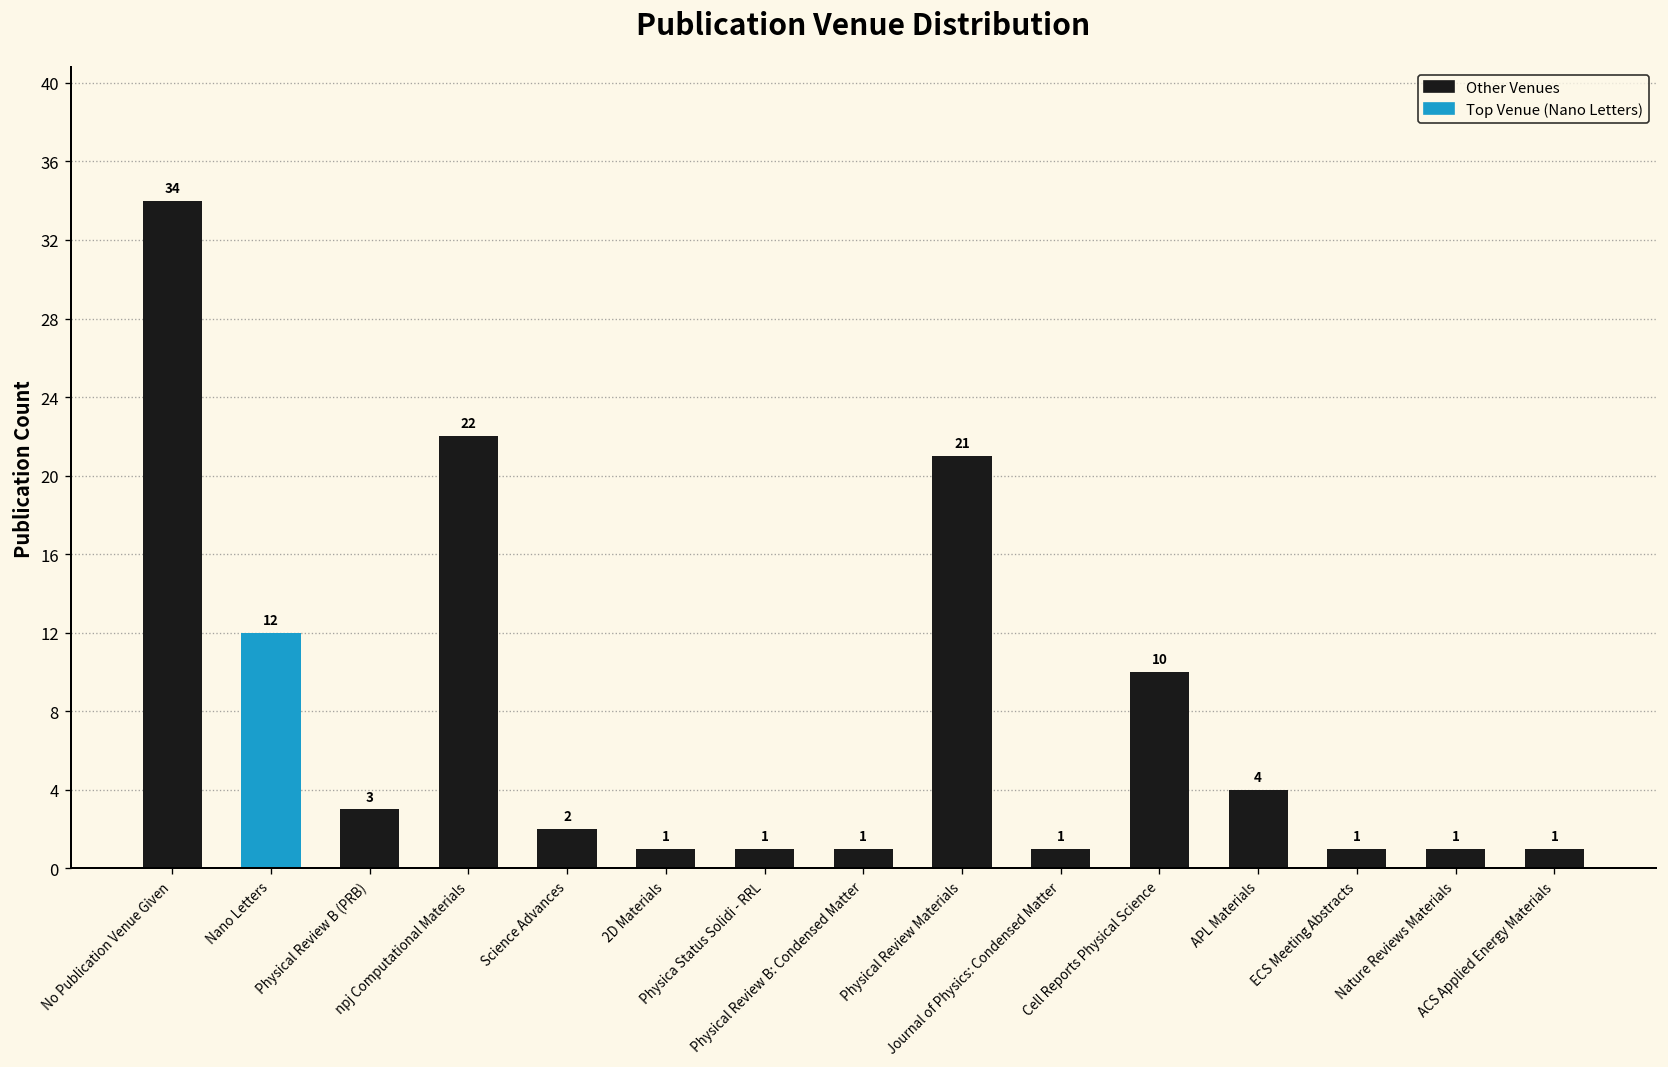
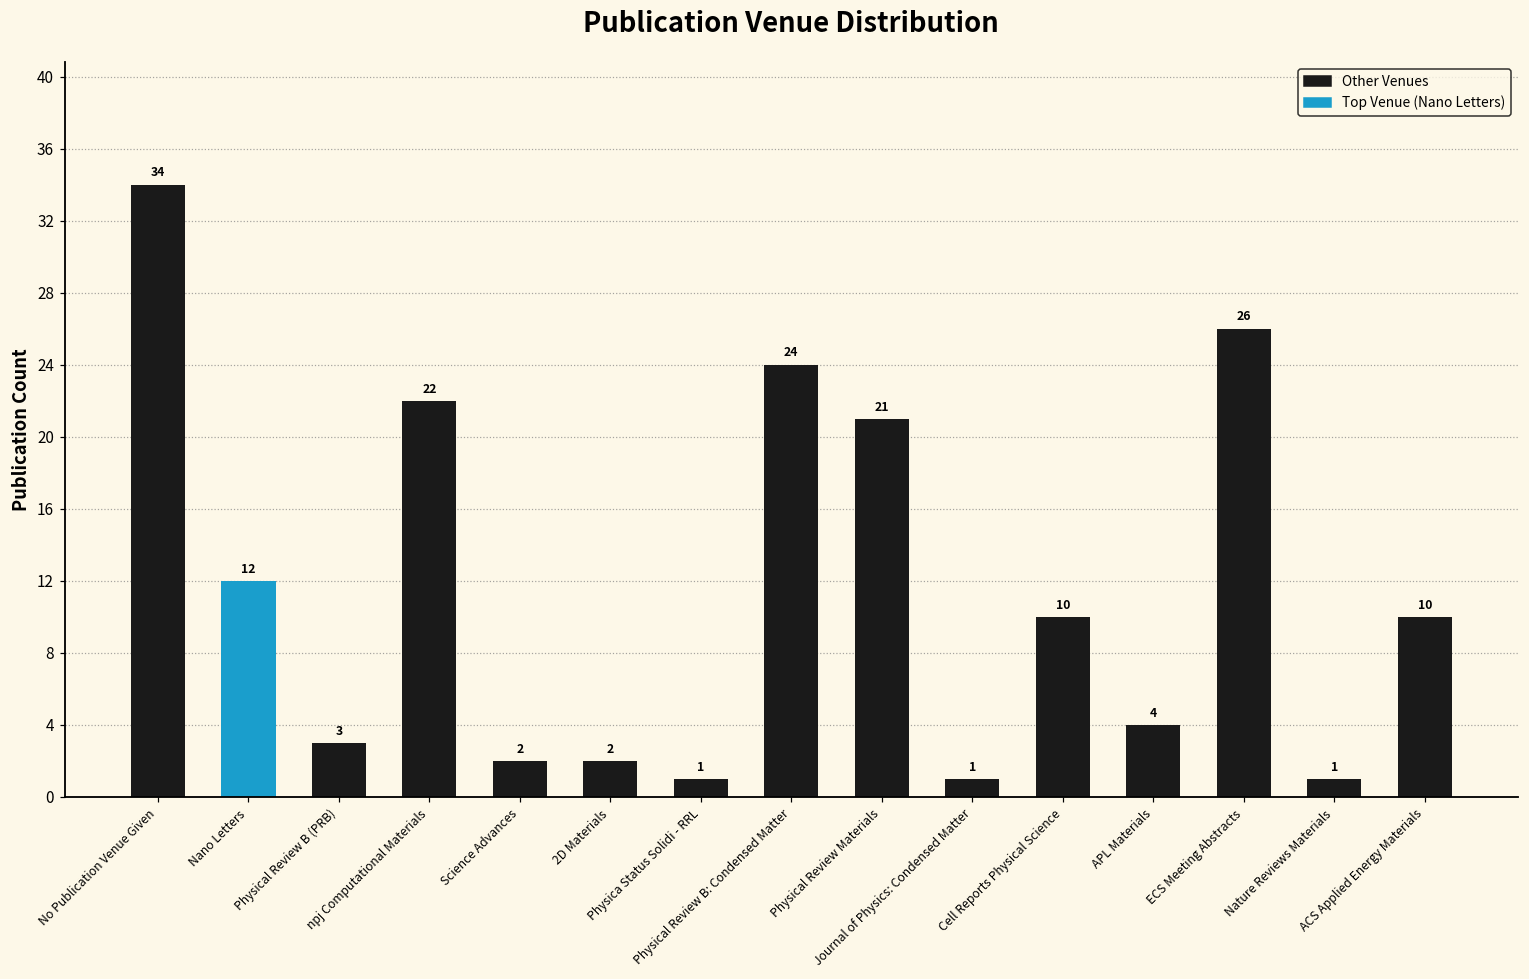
2D Materials: 1 -> 2
Physical Review B: Condensed Matter: 1 -> 24
ECS Meeting Abstracts: 1 -> 26
ACS Applied Energy Materials: 1 -> 10
